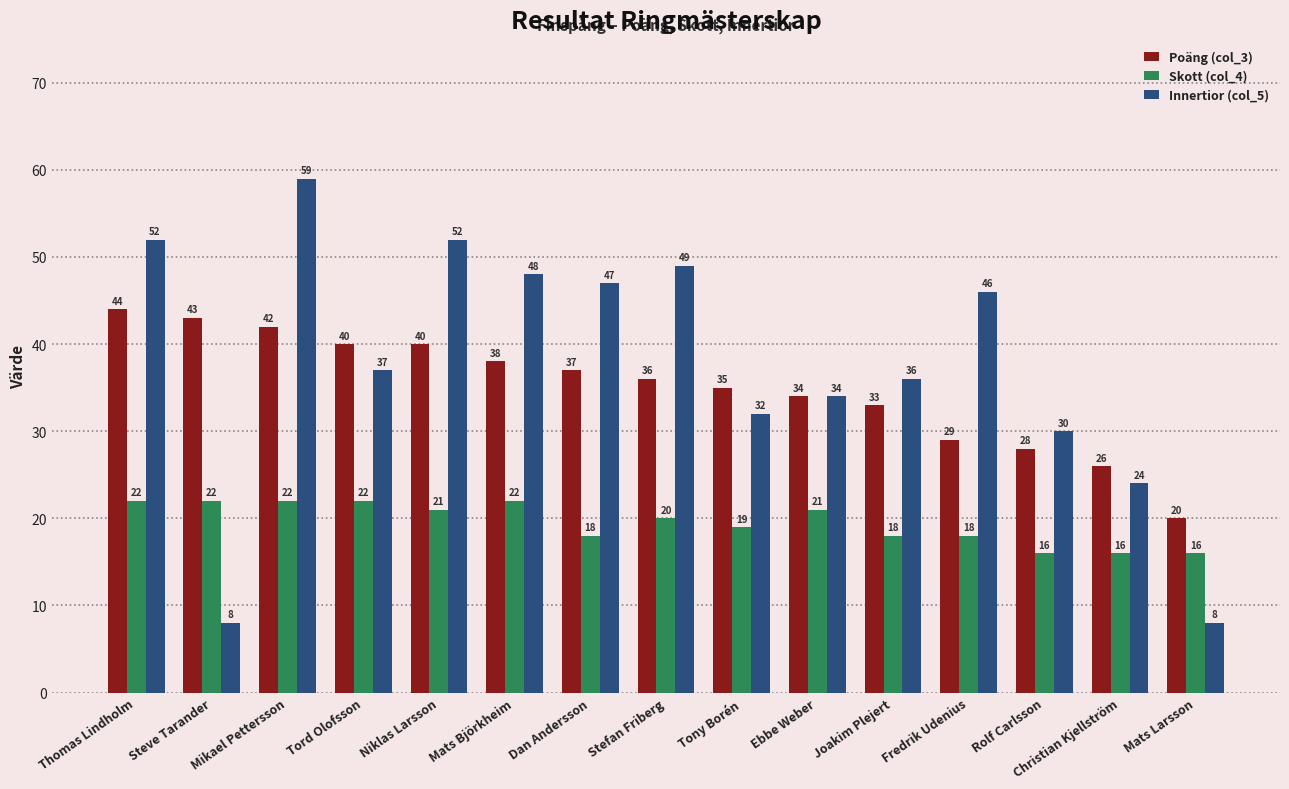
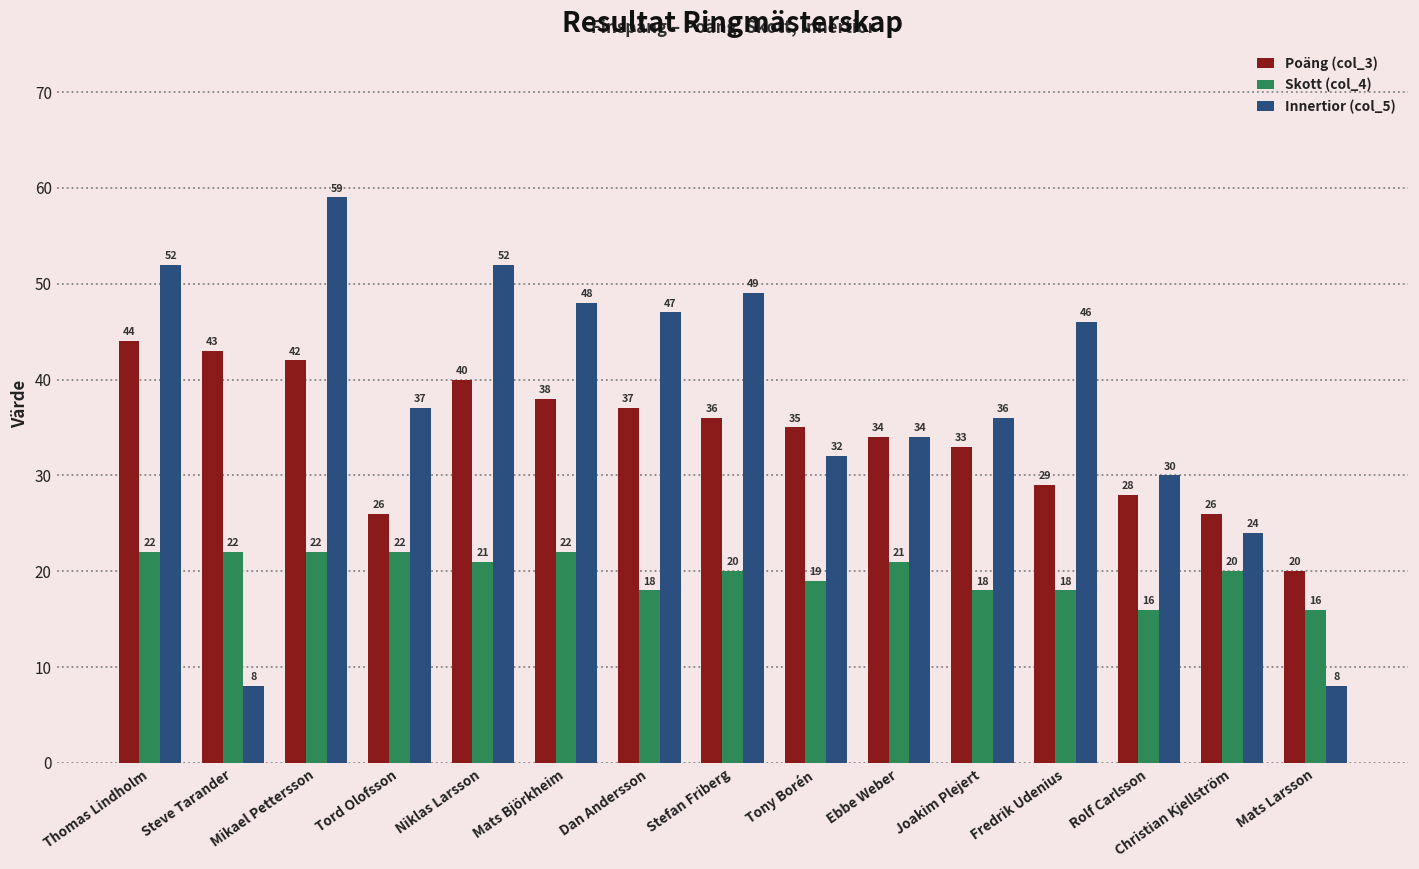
Poäng (col_3), Tord Olofsson: 40 -> 26
Skott (col_4), Christian Kjellström: 16 -> 20
